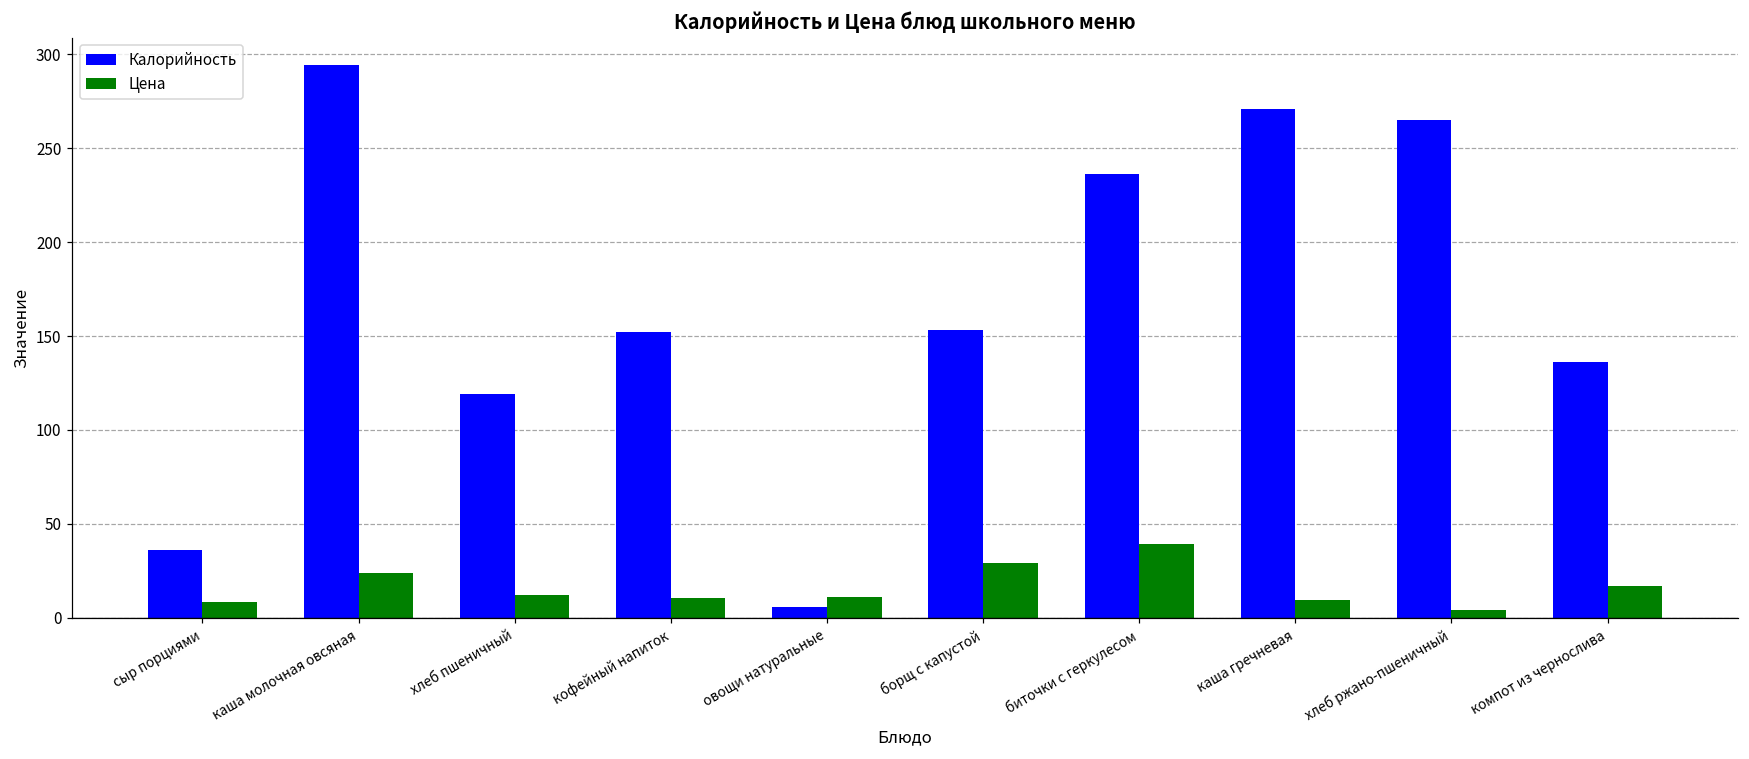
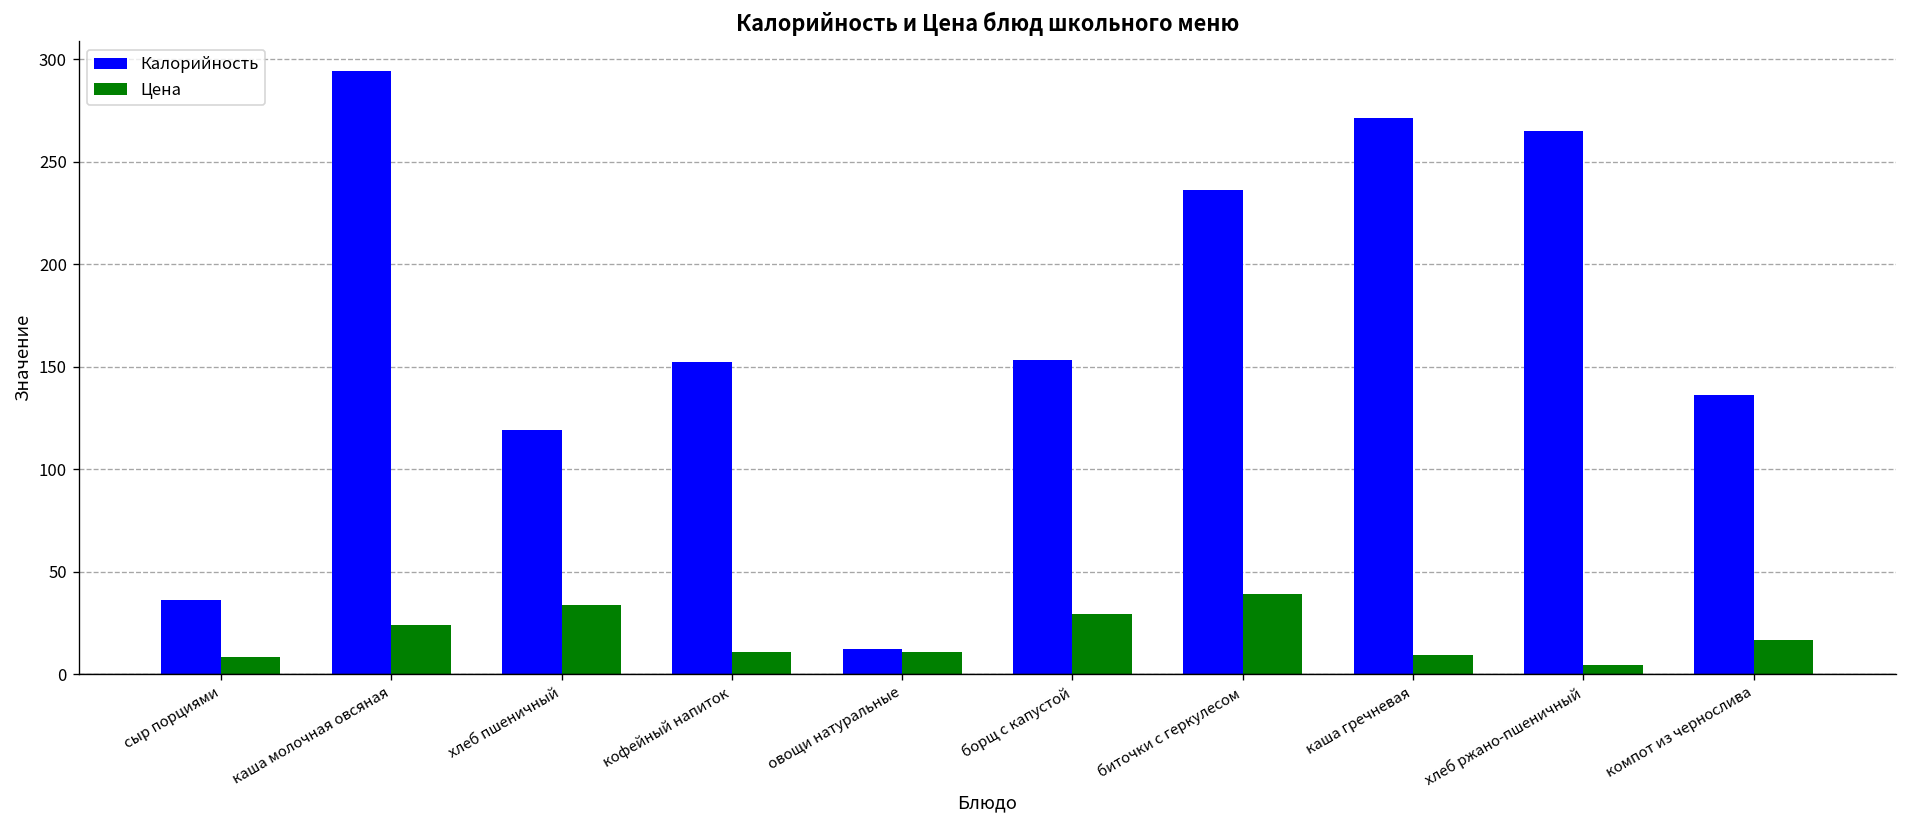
Цена, хлеб пшеничный: 12 -> 34
Калорийность, овощи натуральные: 6 -> 12
